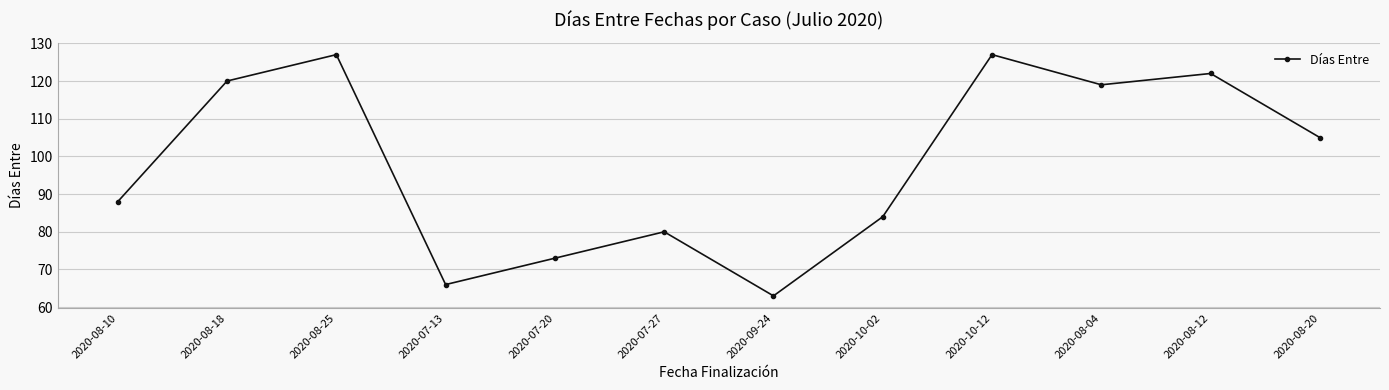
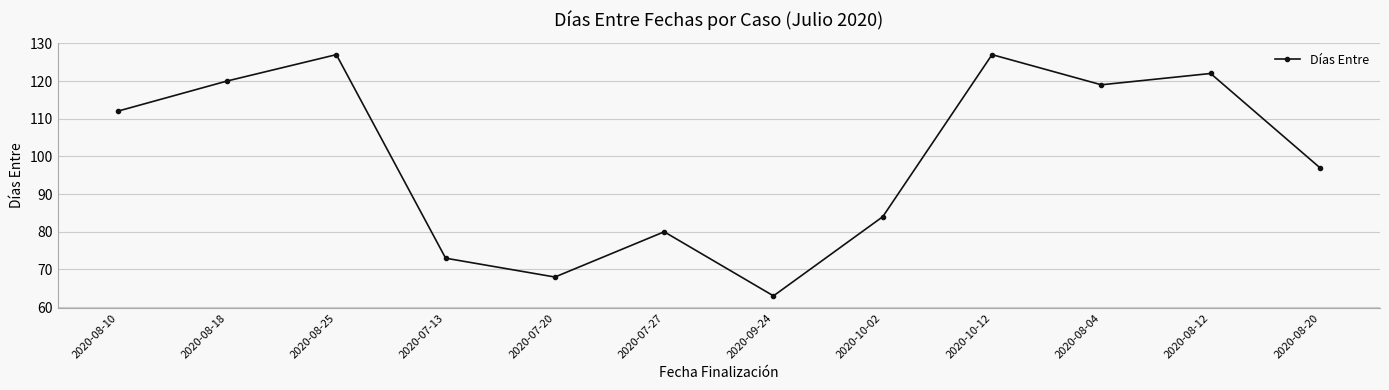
2020-08-10: 88 -> 112
2020-07-13: 66 -> 73
2020-07-20: 73 -> 68
2020-08-20: 105 -> 97
